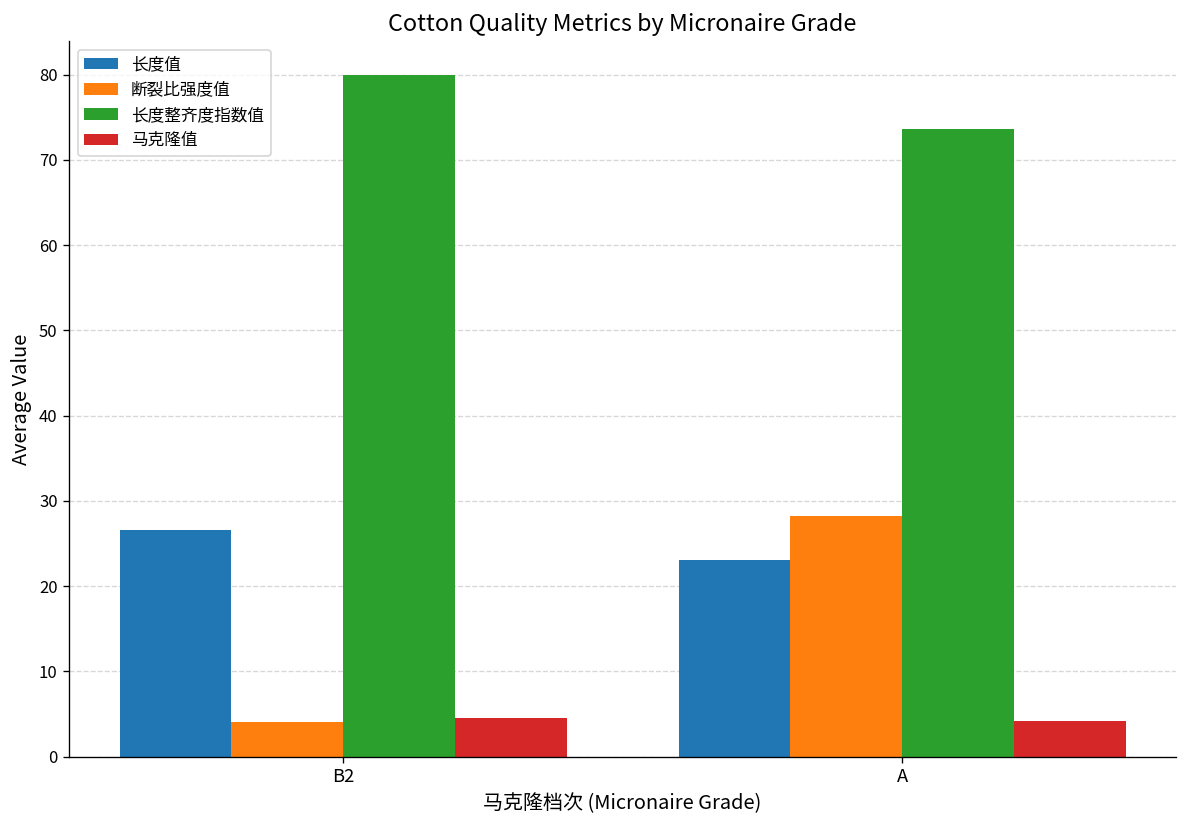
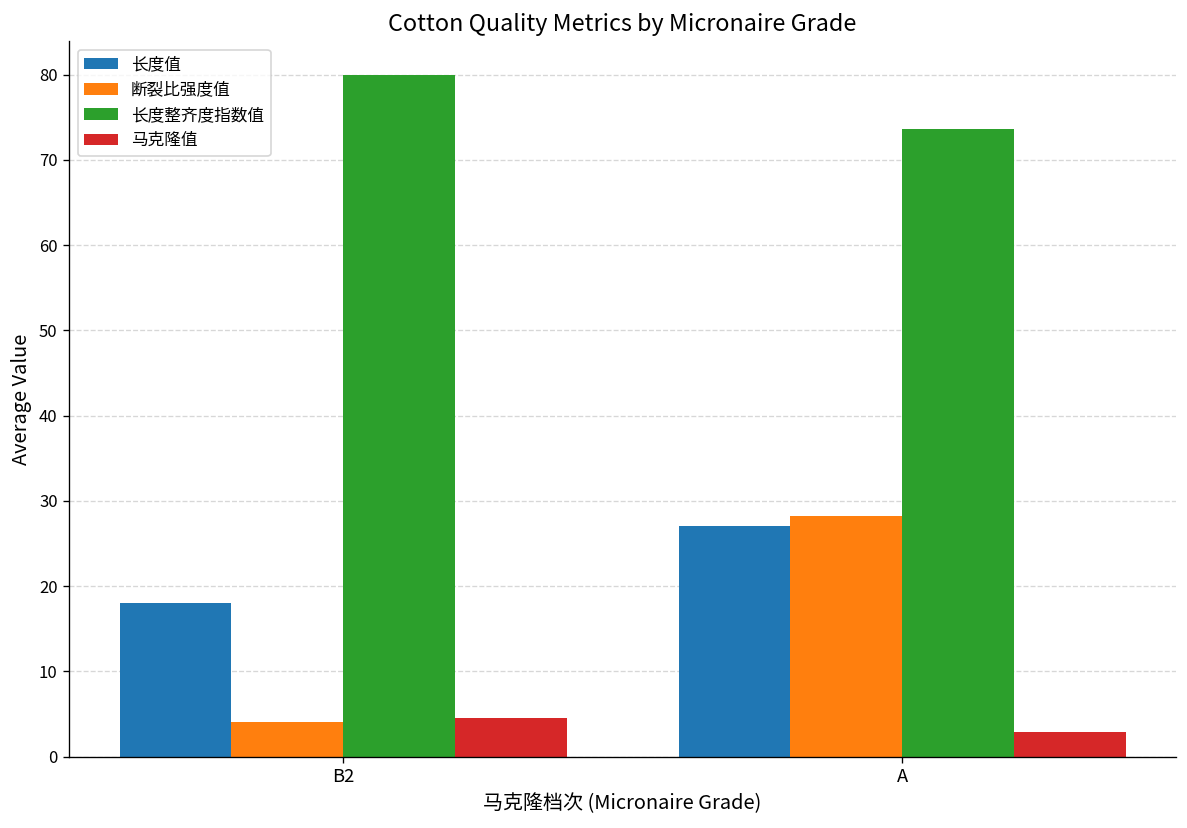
长度值, B2: 27 -> 18
长度值, A: 23 -> 27
马克隆值, A: 4 -> 3
